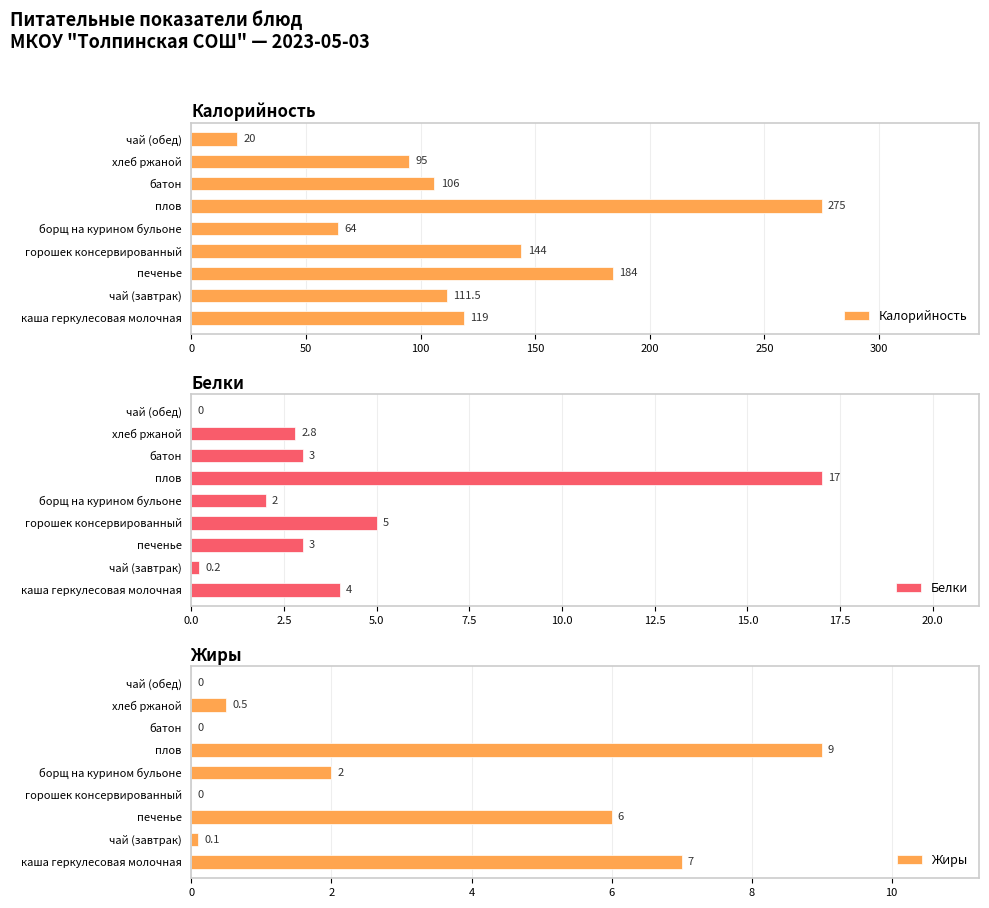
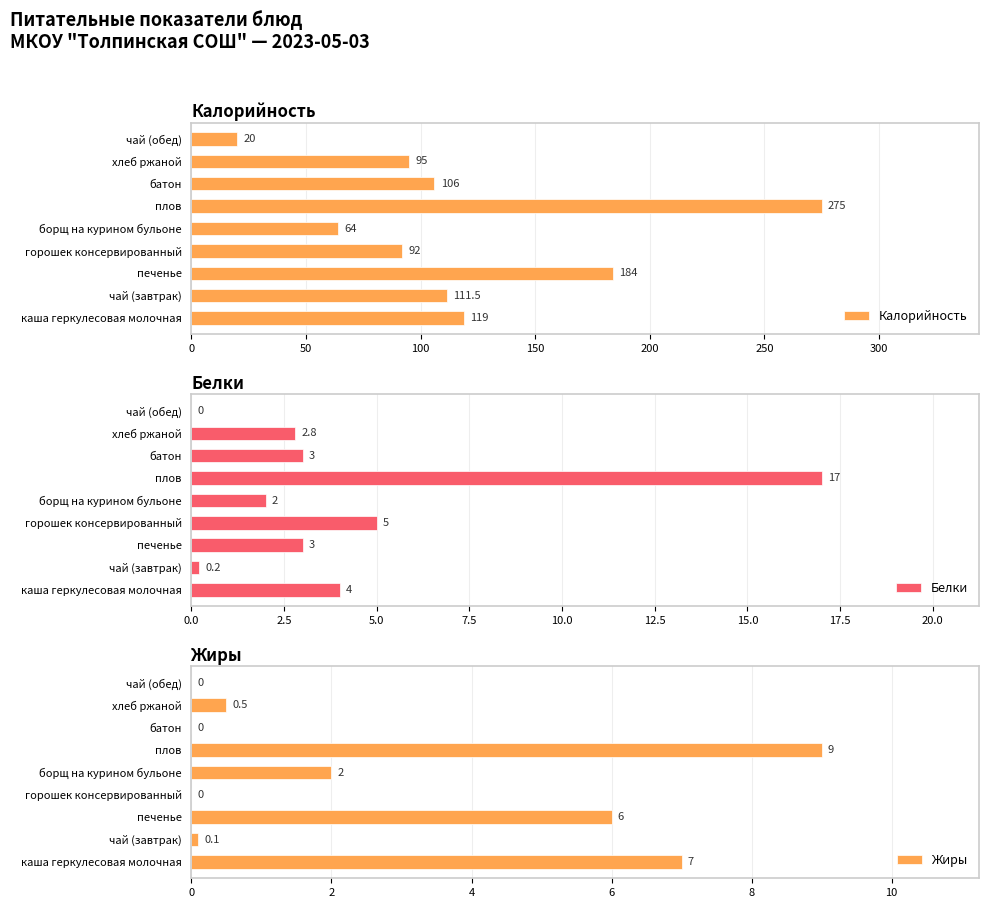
Калорийность, горошек консервированный: 144 -> 92
